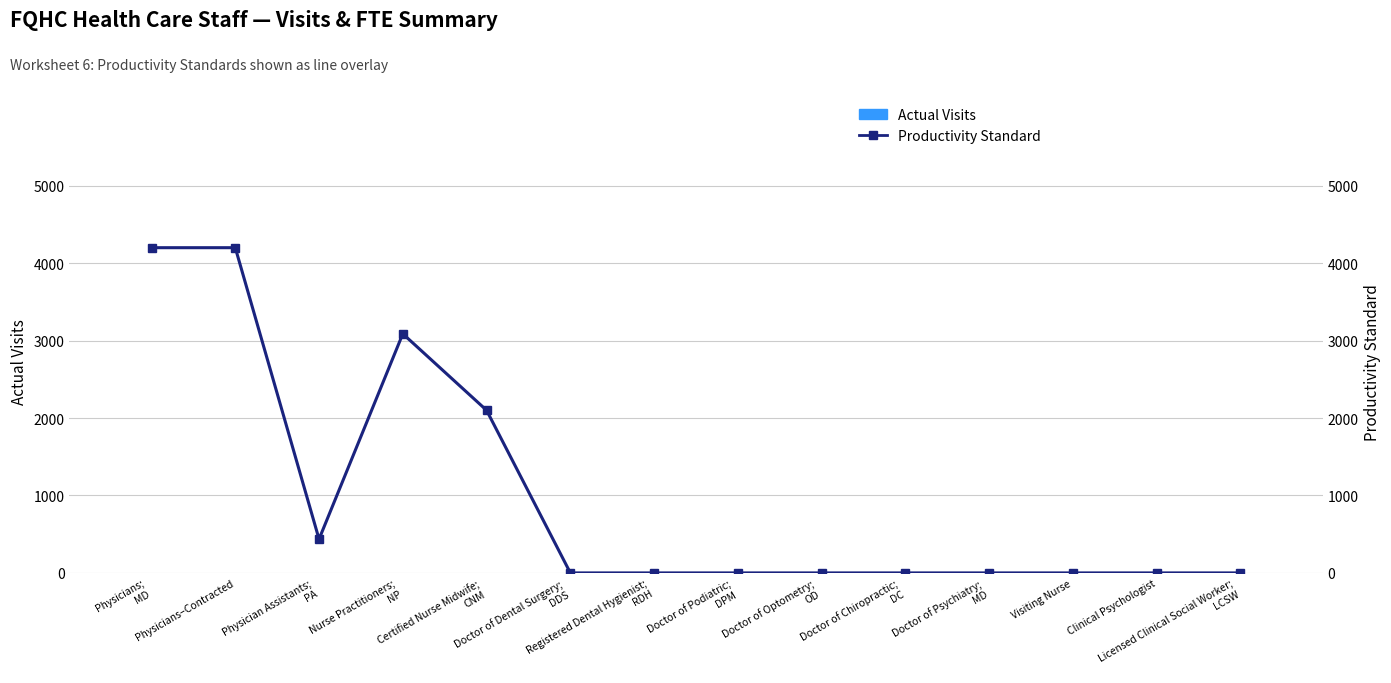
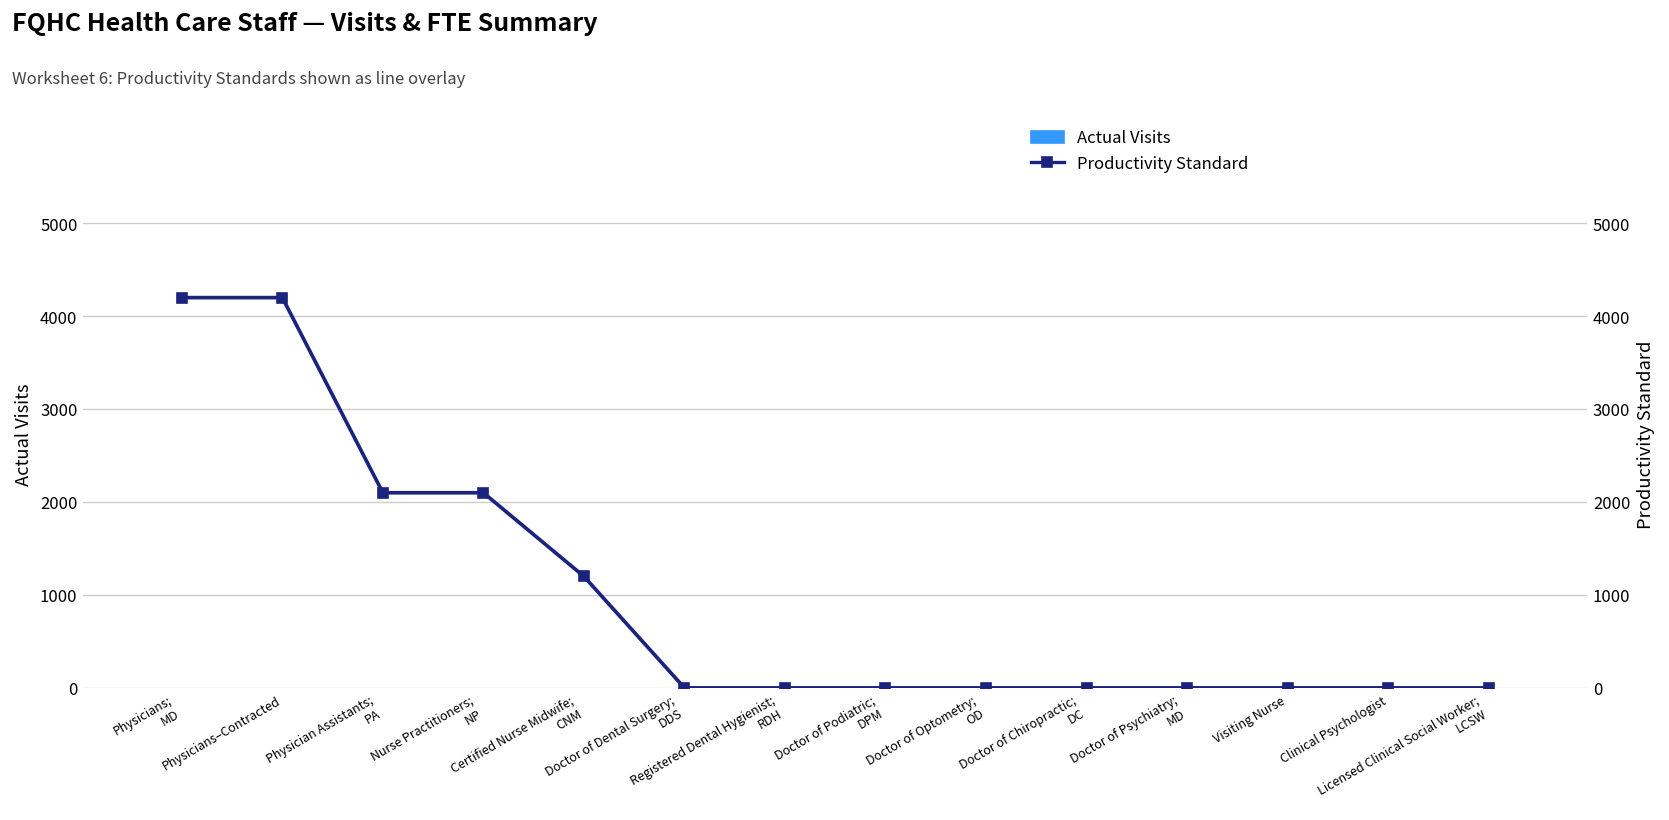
Productivity Standard, Physician Assistants; PA: 400 -> 2100
Productivity Standard, Nurse Practitioners; NP: 3100 -> 2100
Productivity Standard, Certified Nurse Midwife; CNM: 2100 -> 1200
